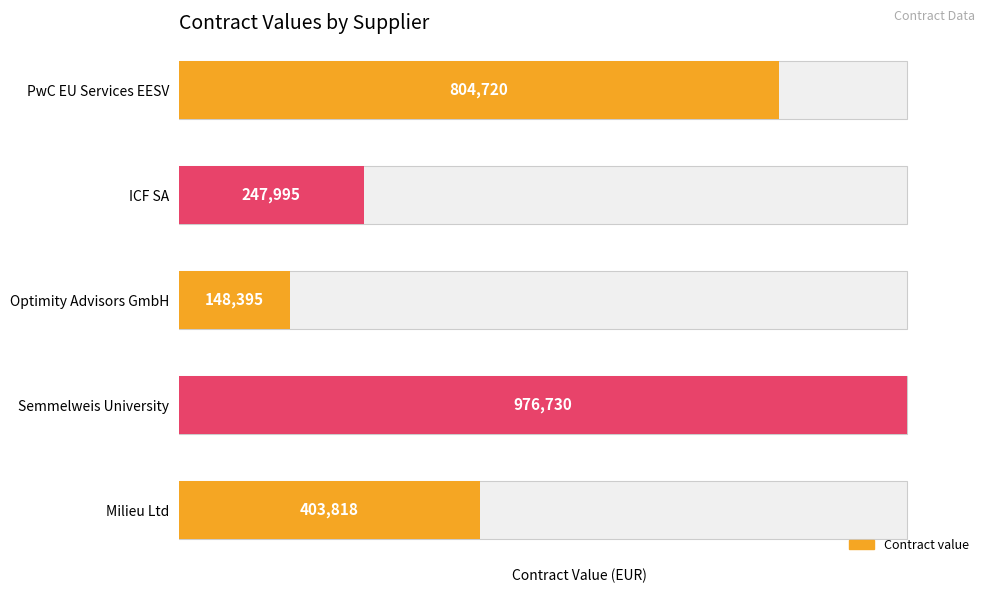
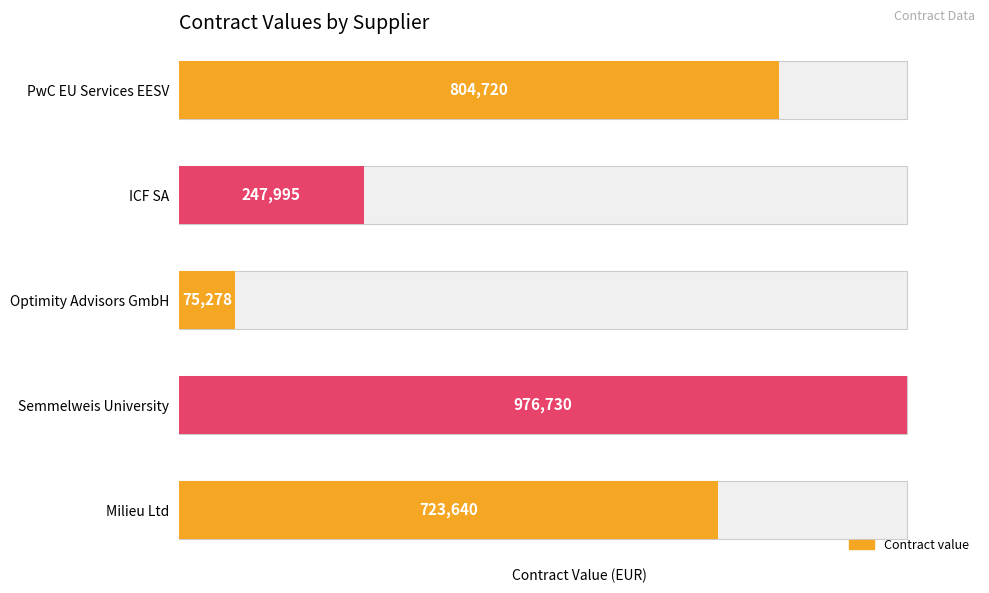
Contract value, Optimity Advisors GmbH: 148,395 -> 75,278
Contract value, Milieu Ltd: 403,818 -> 723,640
